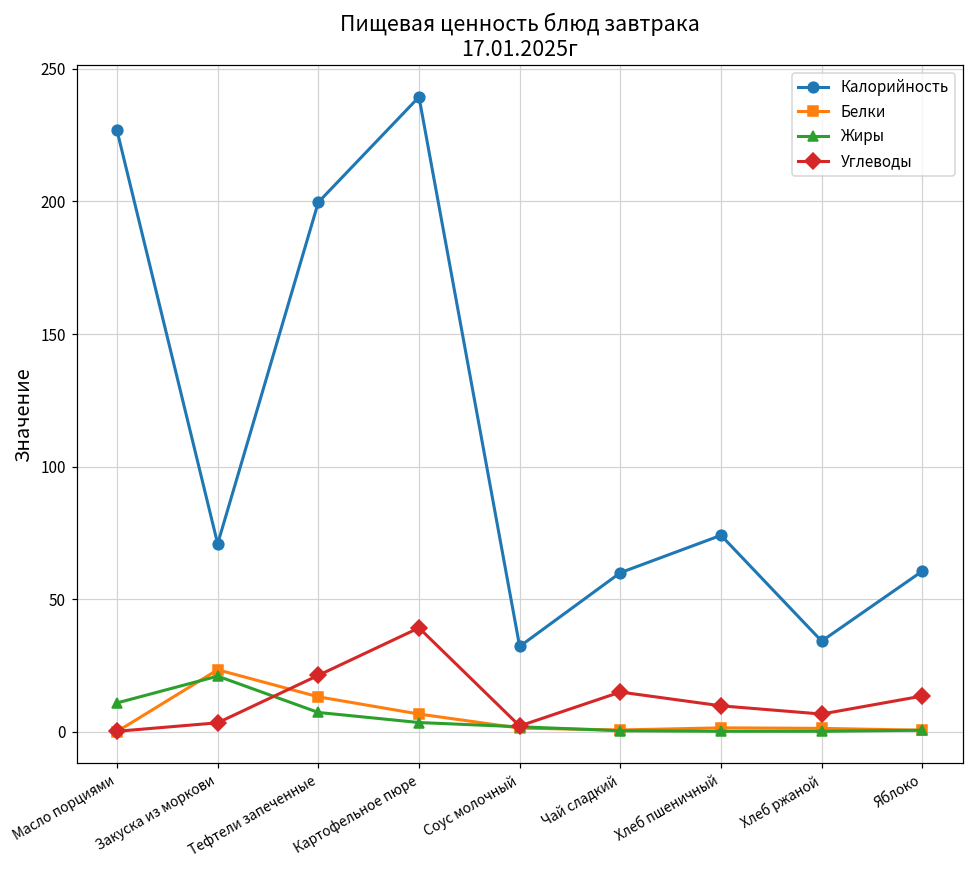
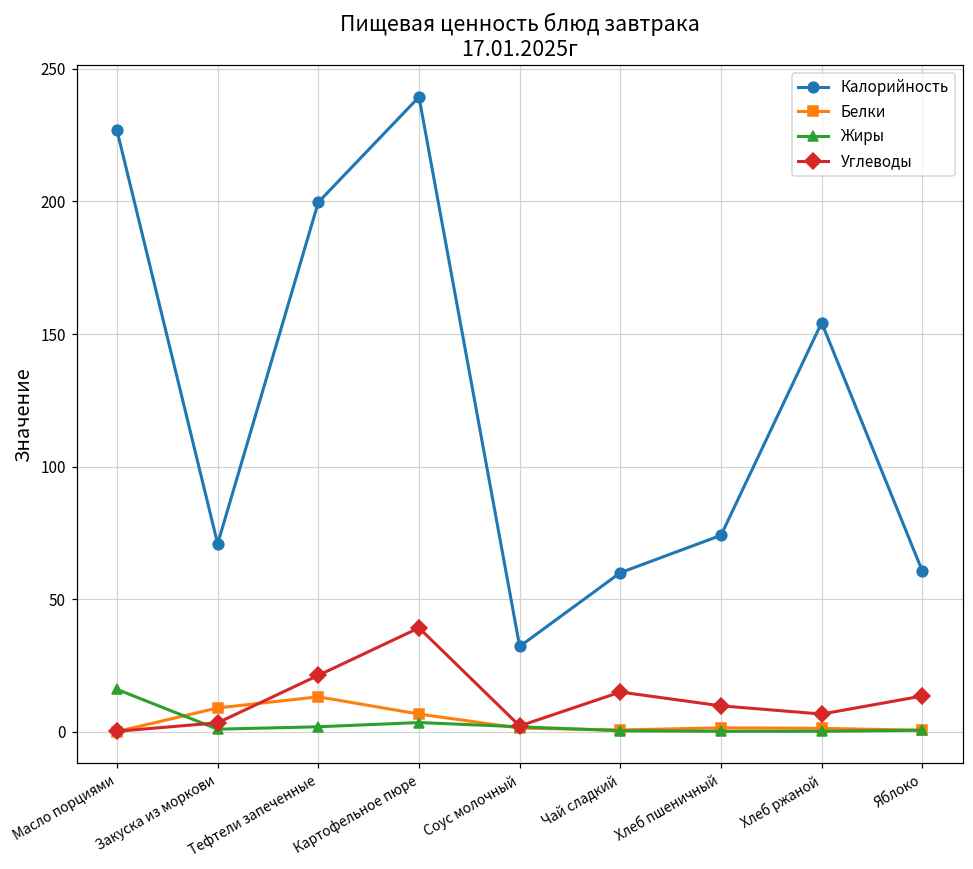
Жиры, Масло порциями: 11 -> 16
Белки, Закуска из моркови: 23 -> 9
Жиры, Закуска из моркови: 21 -> 1
Жиры, Тефтели запеченные: 7 -> 2
Калорийность, Хлеб ржаной: 34 -> 154
